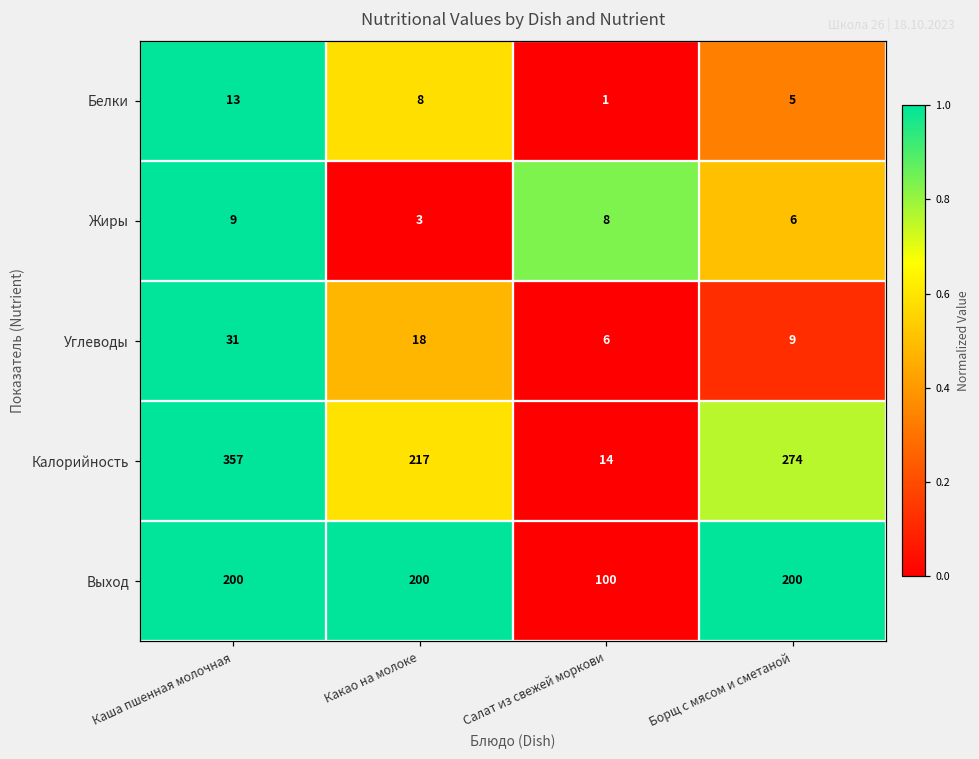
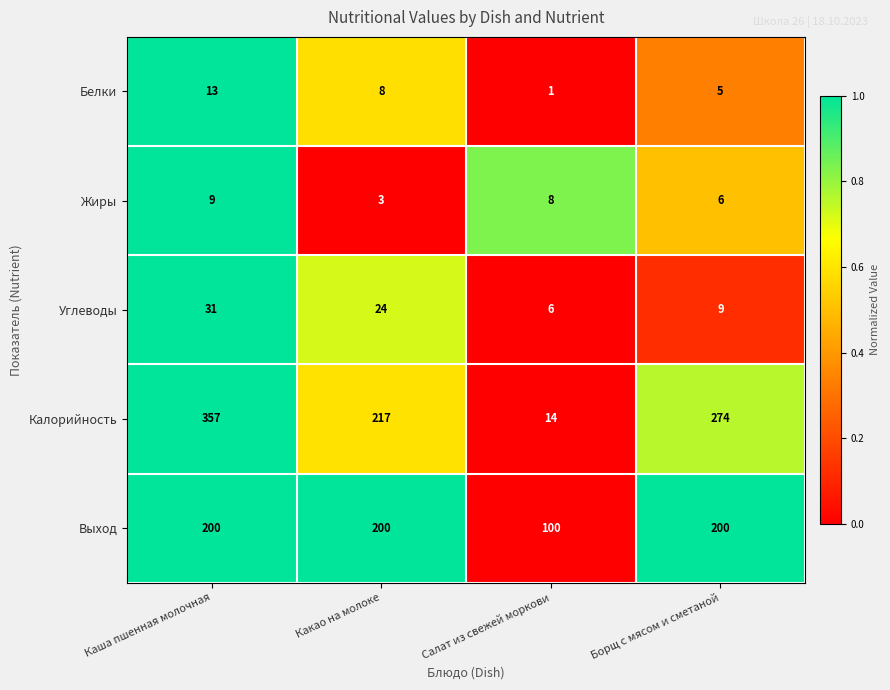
Углеводы, Какао на молоке: 18 -> 24
